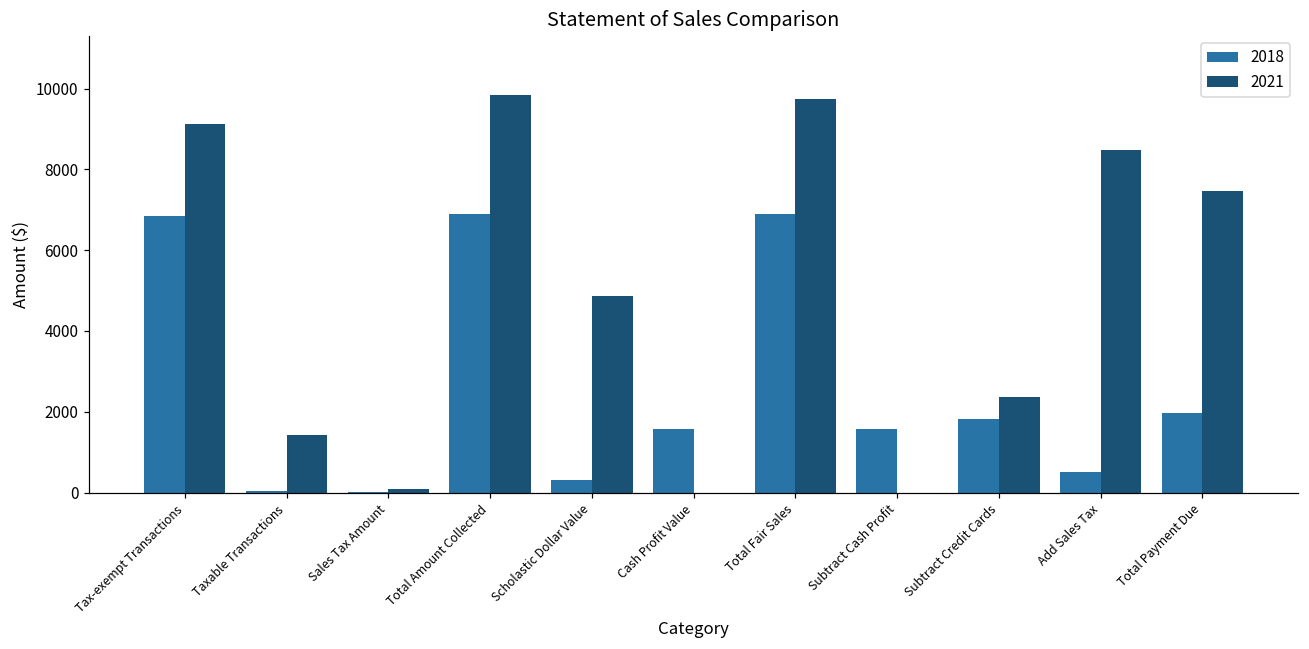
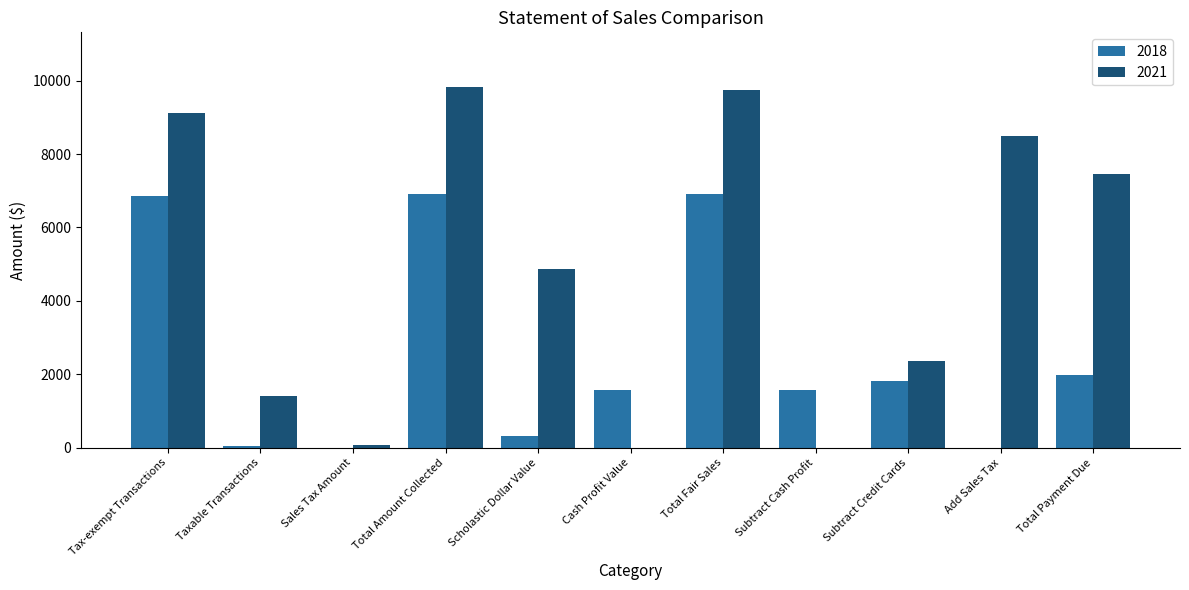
2018, Add Sales Tax: 500 -> 0
